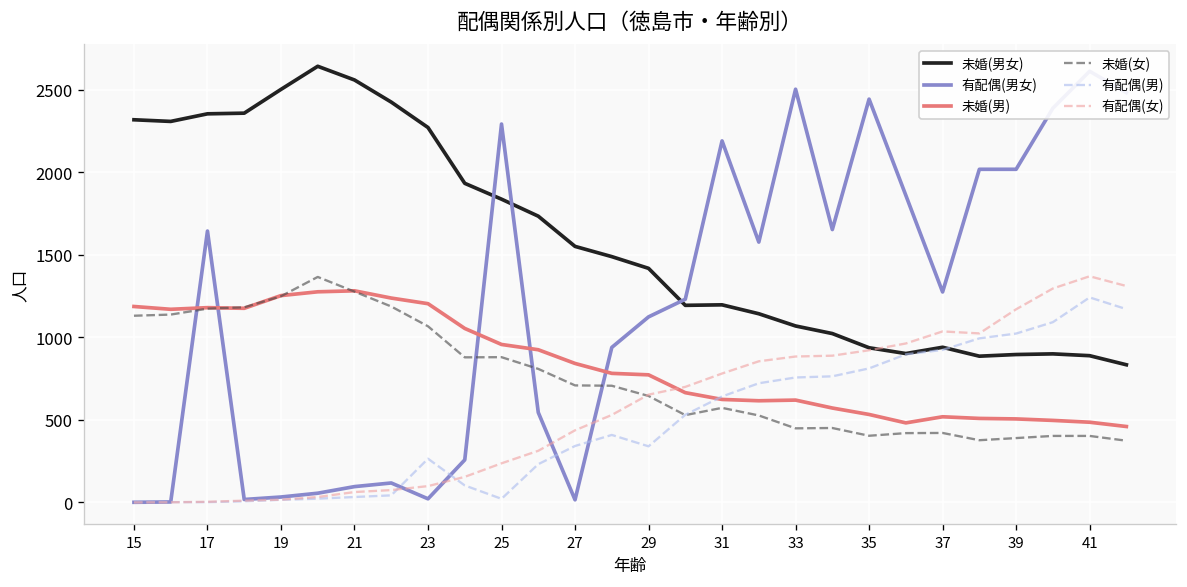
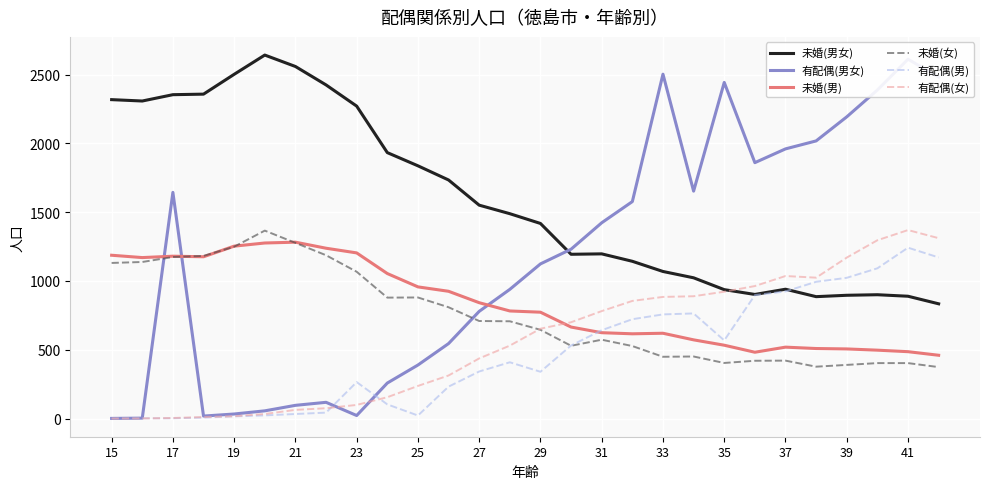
有配偶(男女), 25: 2290 -> 390
有配偶(男女), 27: 20 -> 780
有配偶(男女), 31: 2190 -> 1420
有配偶(男), 35: 810 -> 570
有配偶(男女), 37: 1280 -> 1960
有配偶(男女), 39: 2020 -> 2190
